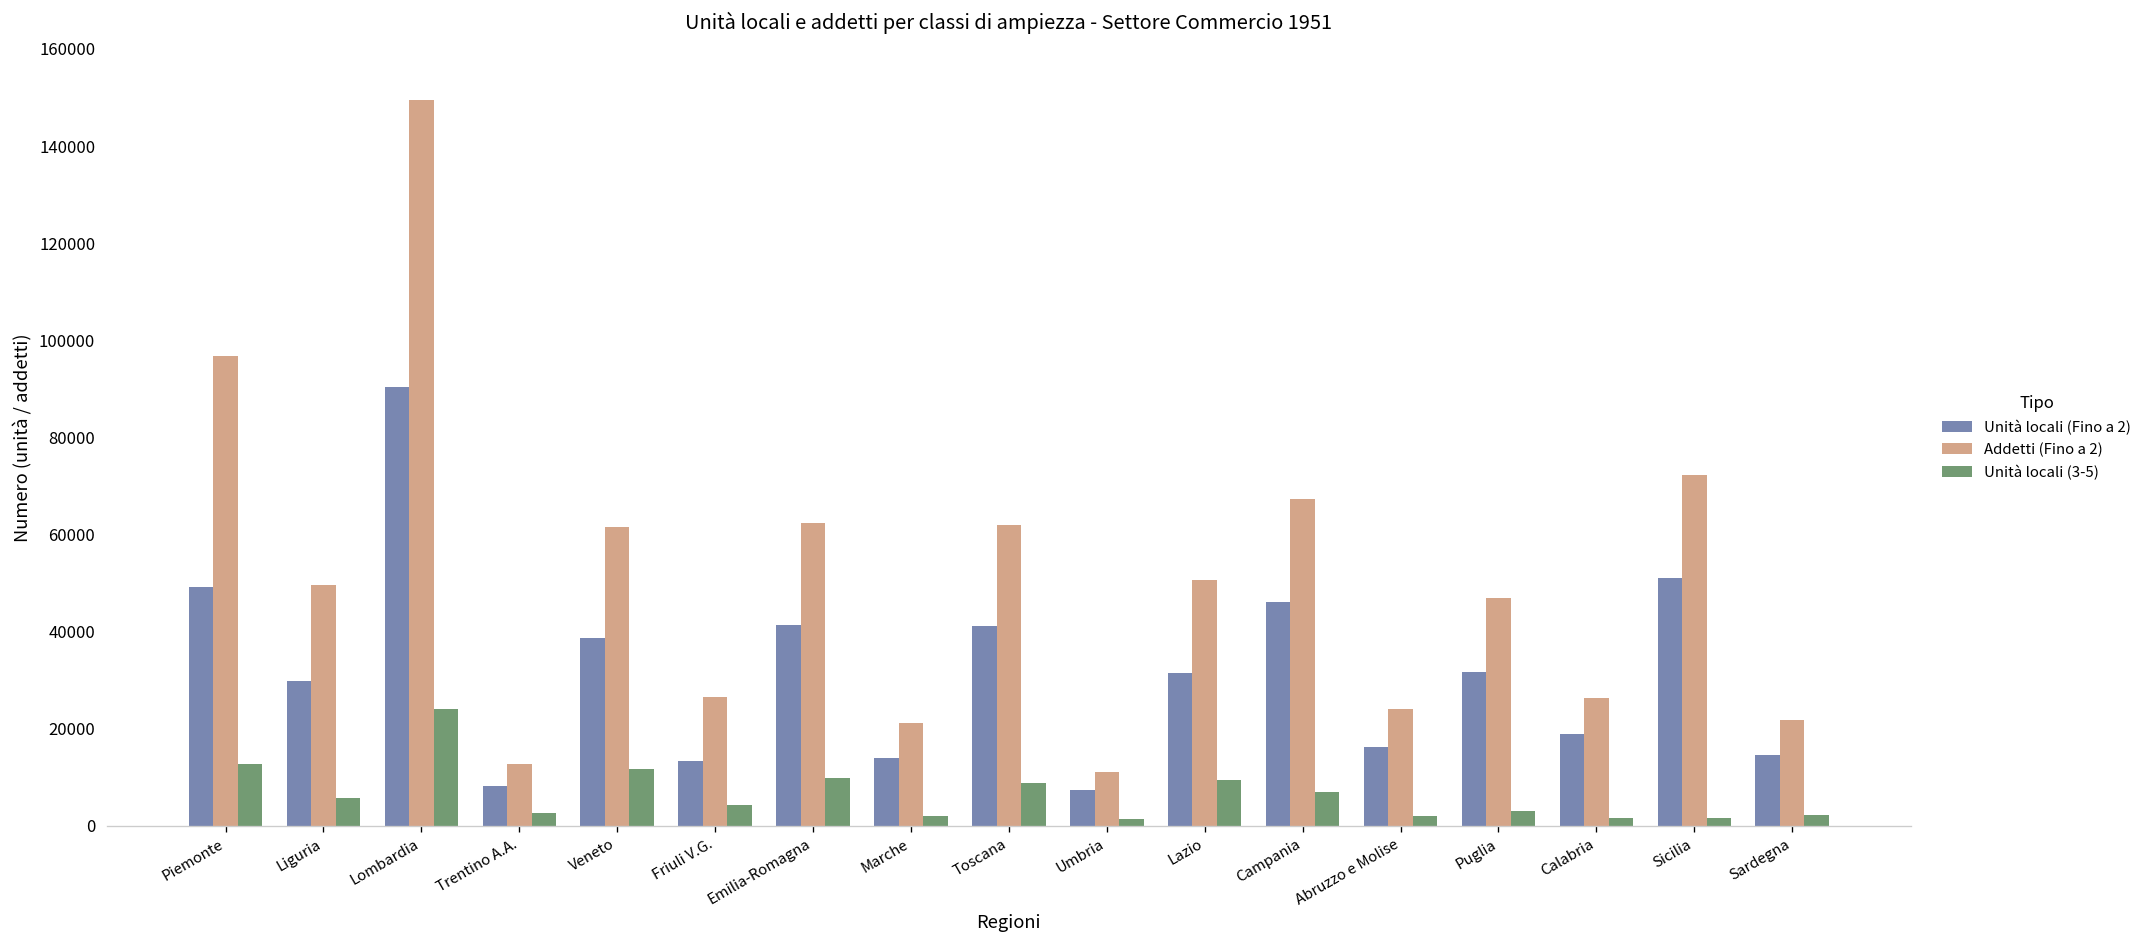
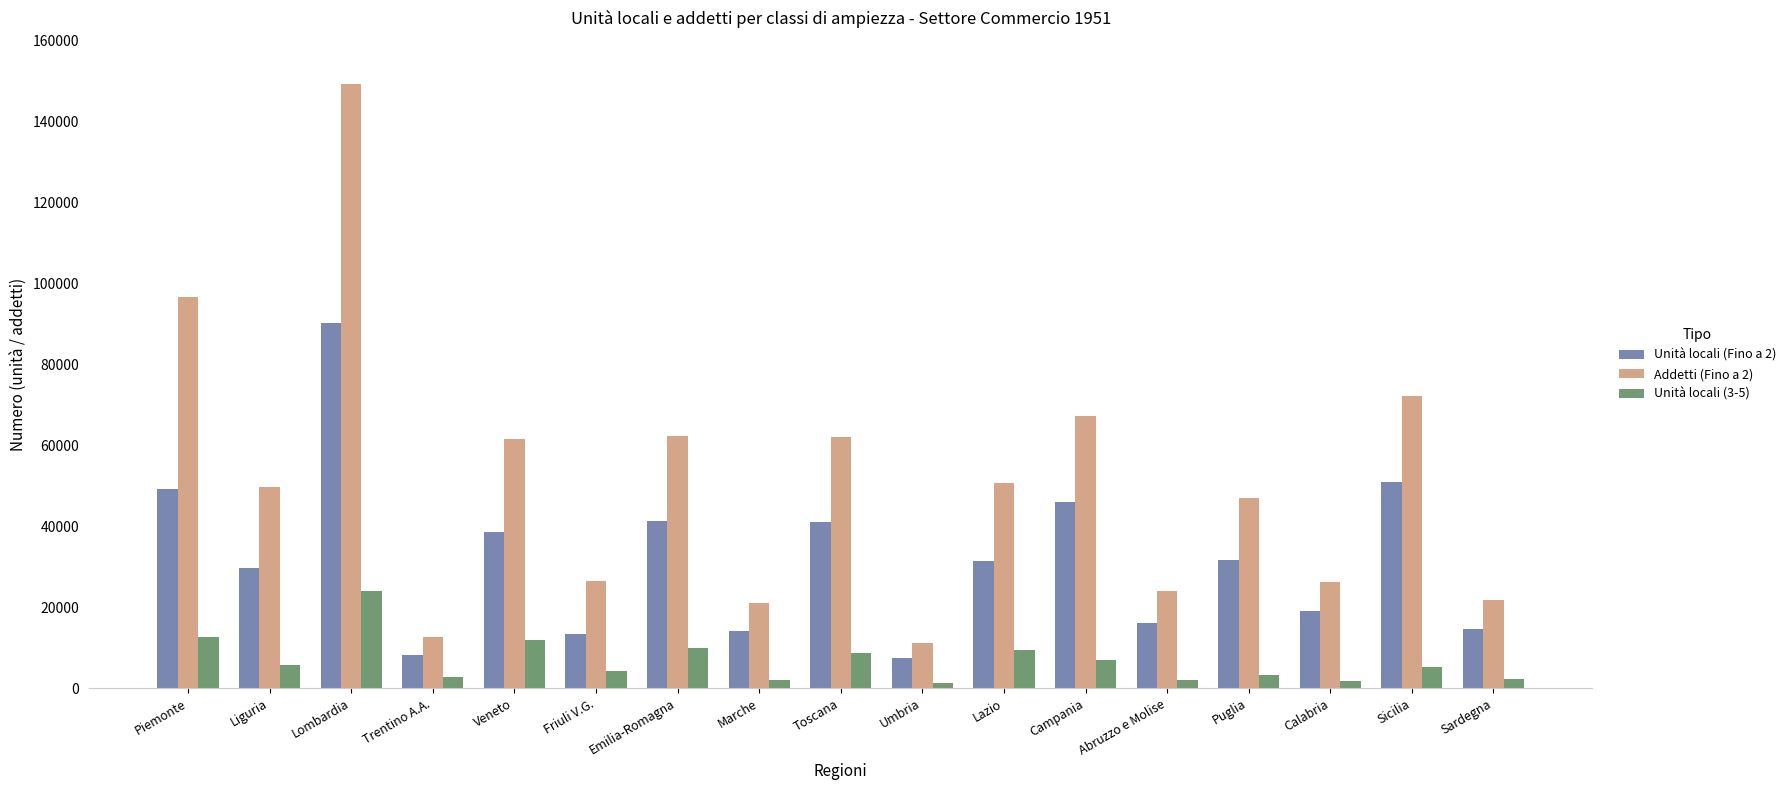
Unità locali (3-5), Sicilia: 2000 -> 5000
